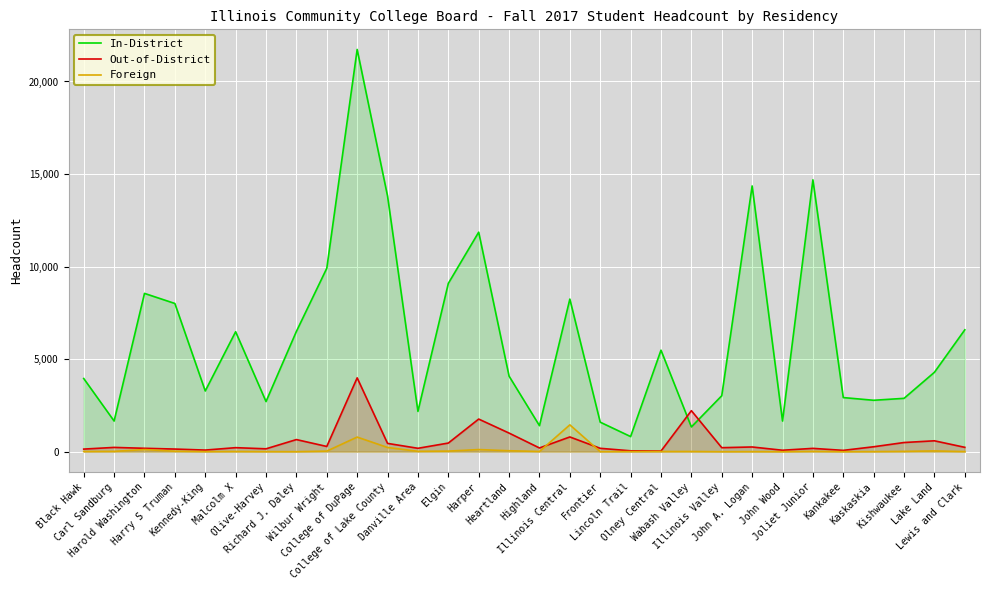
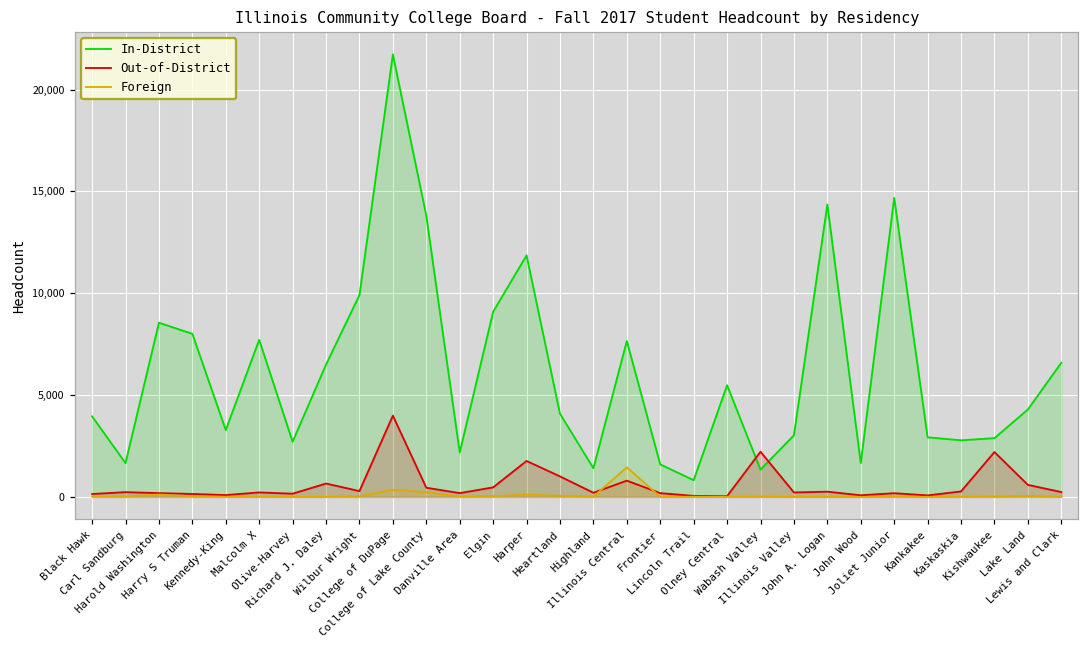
In-District, Malcolm X: 6,500 -> 7,700
Foreign, College of DuPage: 800 -> 300
In-District, Illinois Central: 8,200 -> 7,700
Out-of-District, Kishwaukee: 500 -> 2,200
